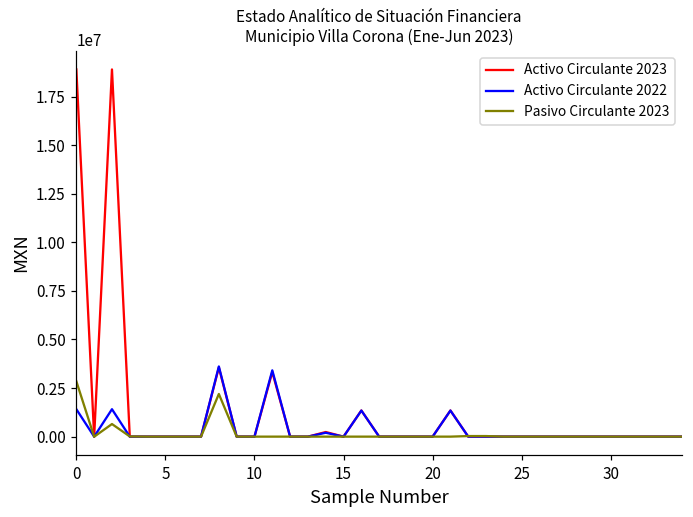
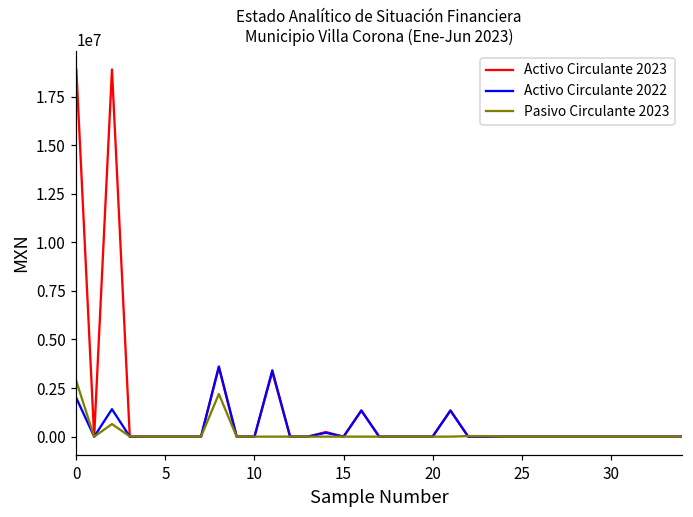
Activo Circulante 2022, 0: 1400000 -> 2000000
